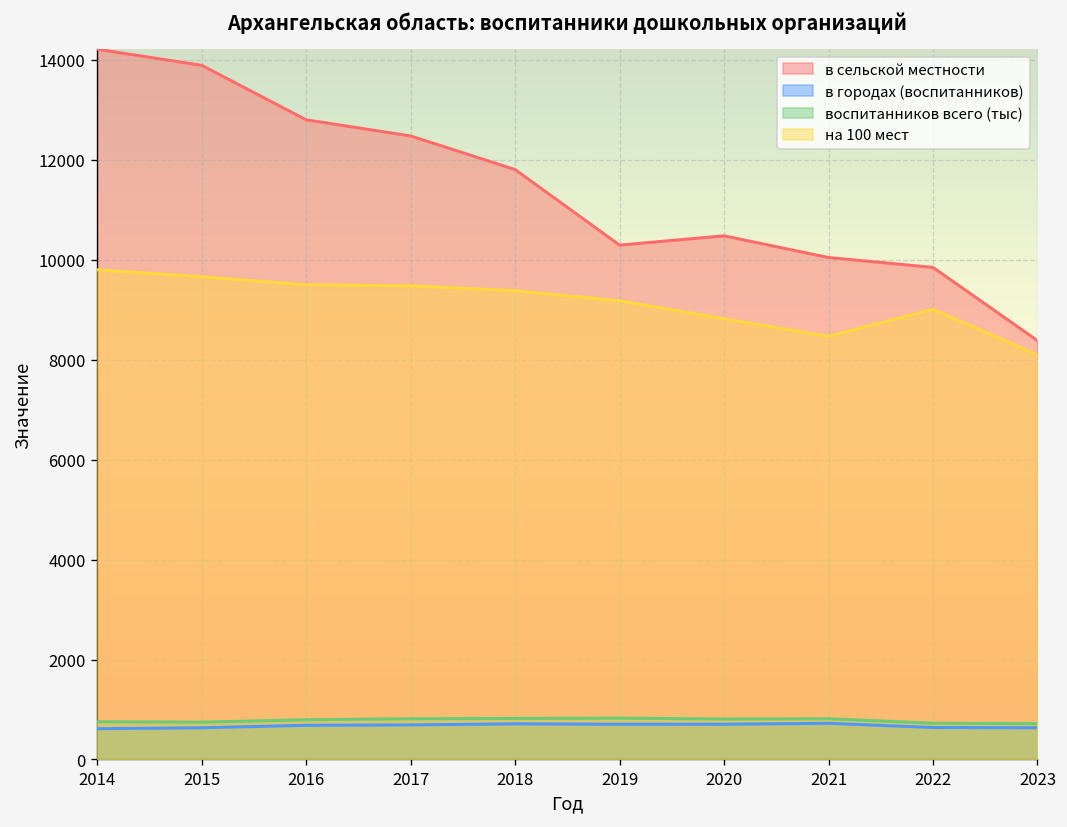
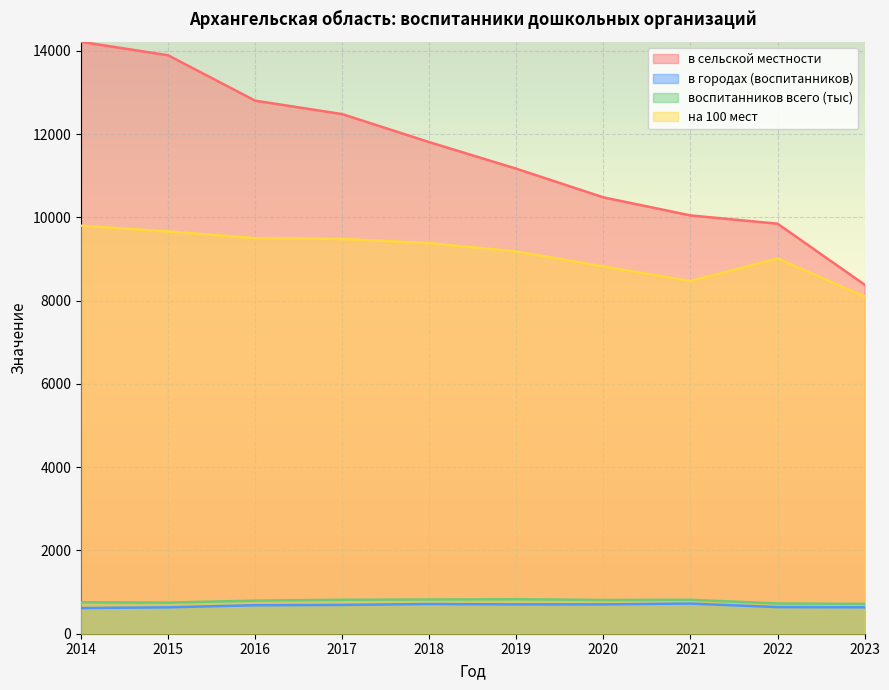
в сельской местности, 2019: 10300 -> 11200
